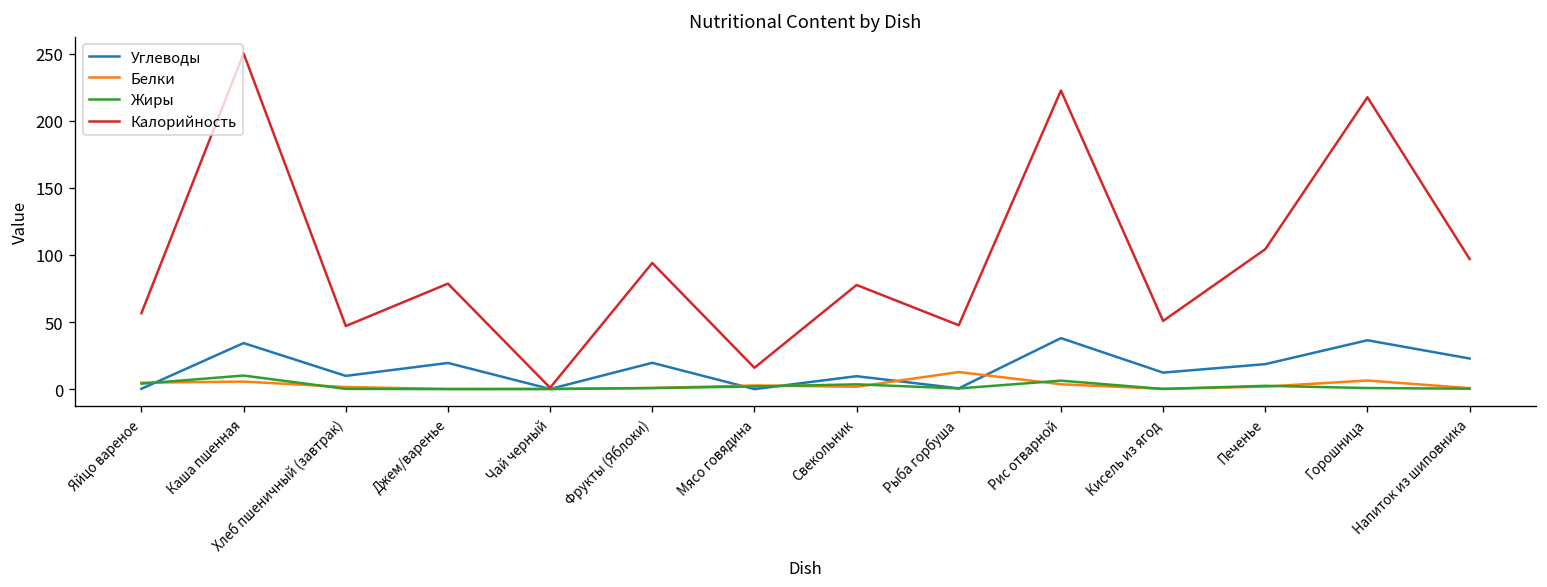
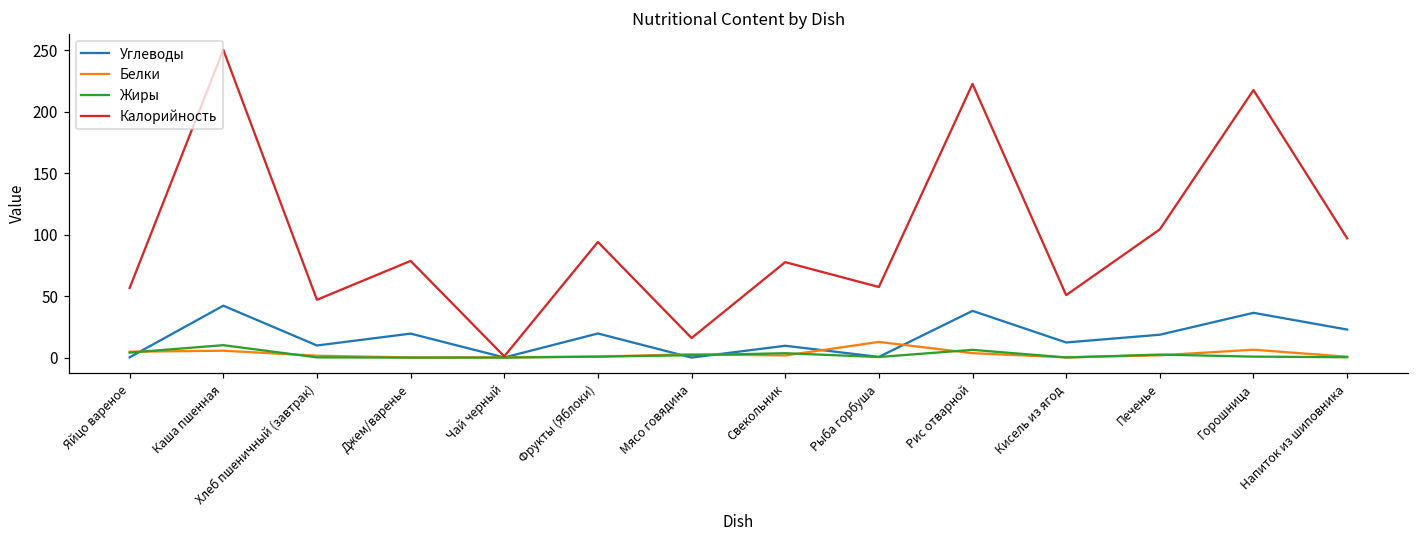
Углеводы, Каша пшенная: 34 -> 42
Калорийность, Рыба горбуша: 48 -> 57
